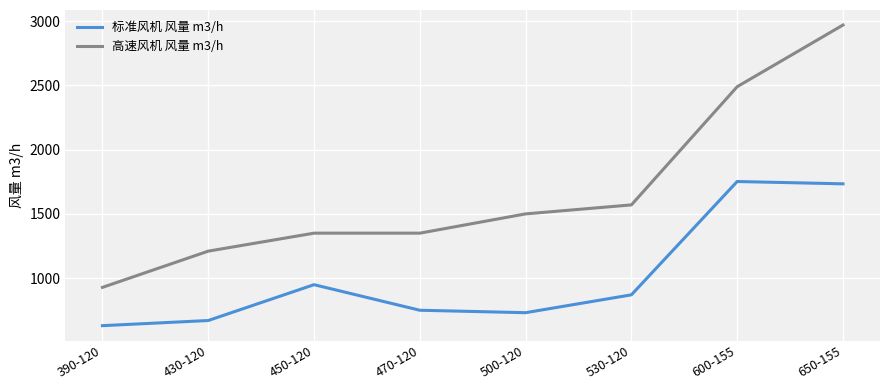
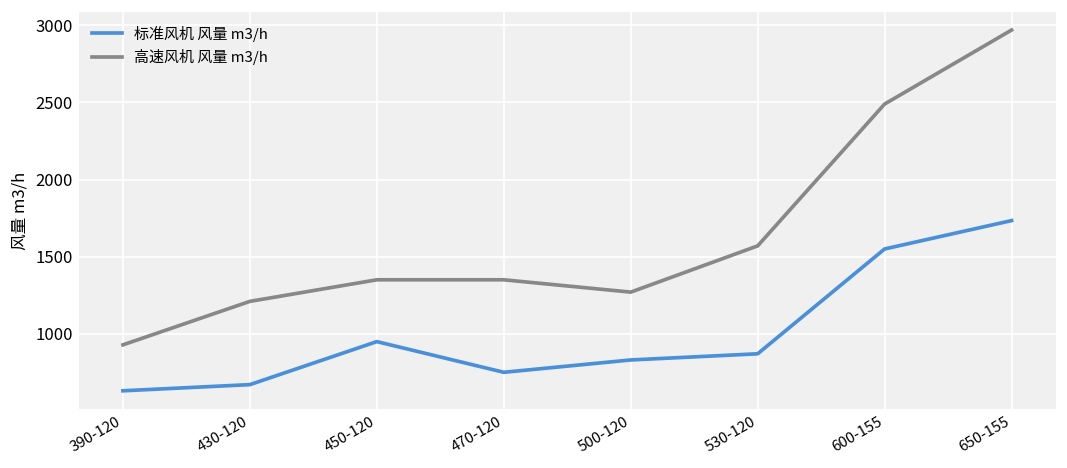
标准风机 风量 m3/h, 500-120: 730 -> 830
高速风机 风量 m3/h, 500-120: 1500 -> 1270
标准风机 风量 m3/h, 600-155: 1750 -> 1550
